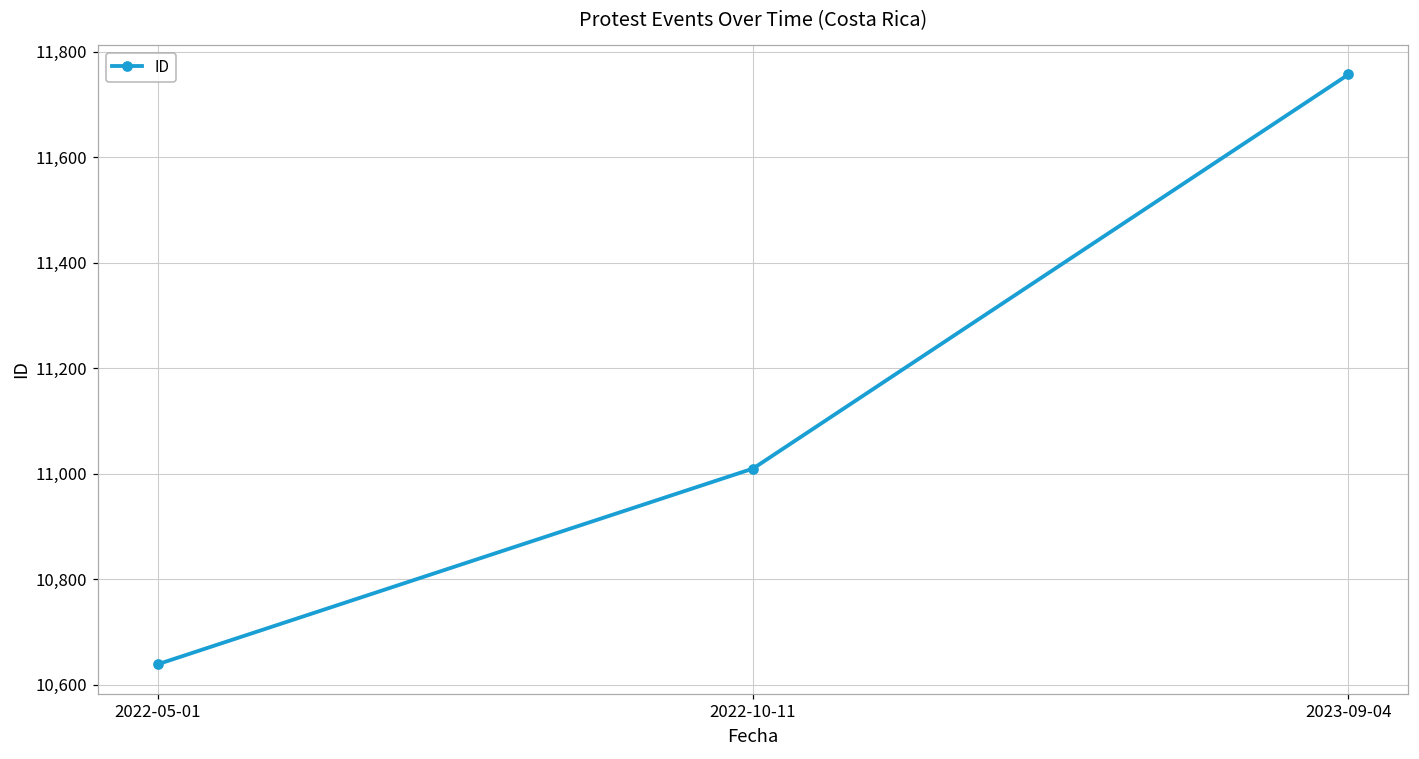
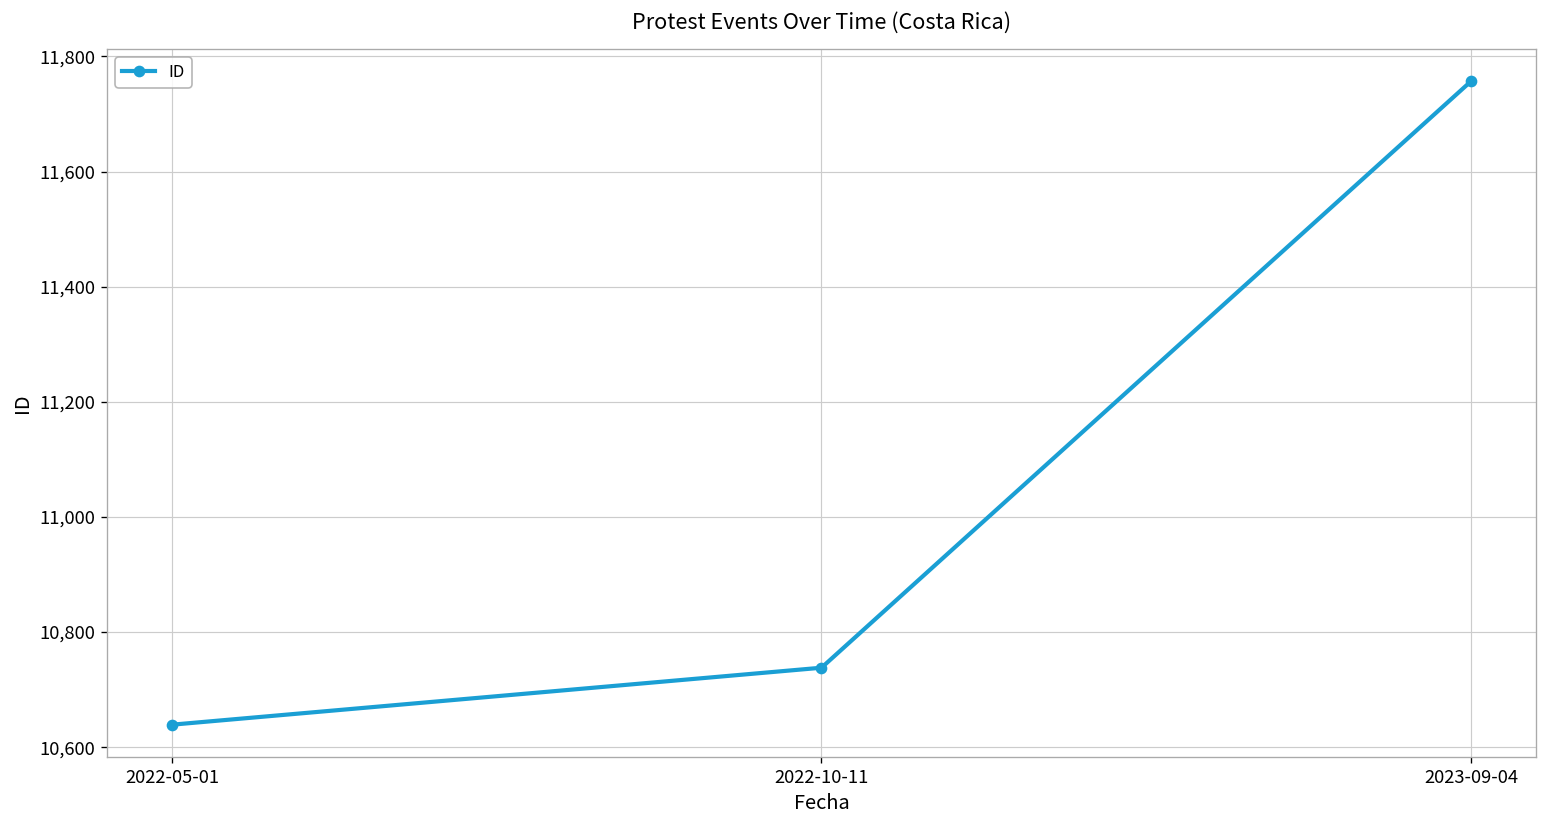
2022-10-11: 11,010 -> 10,740
